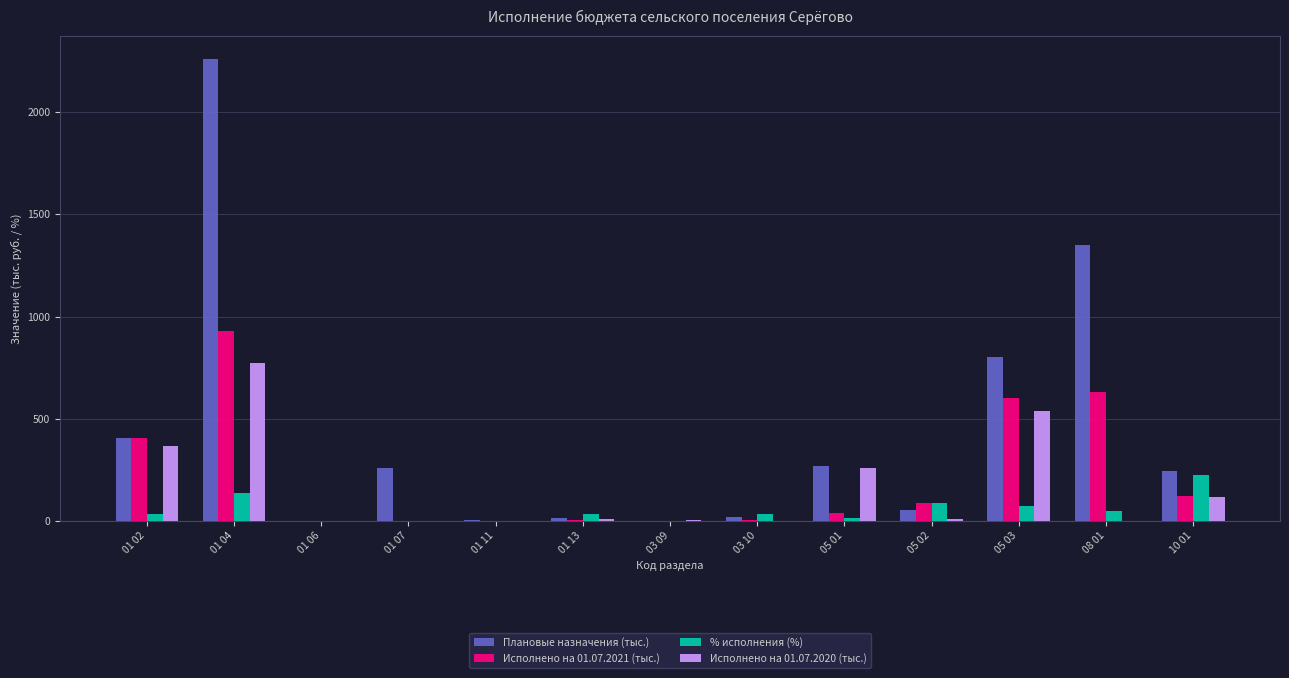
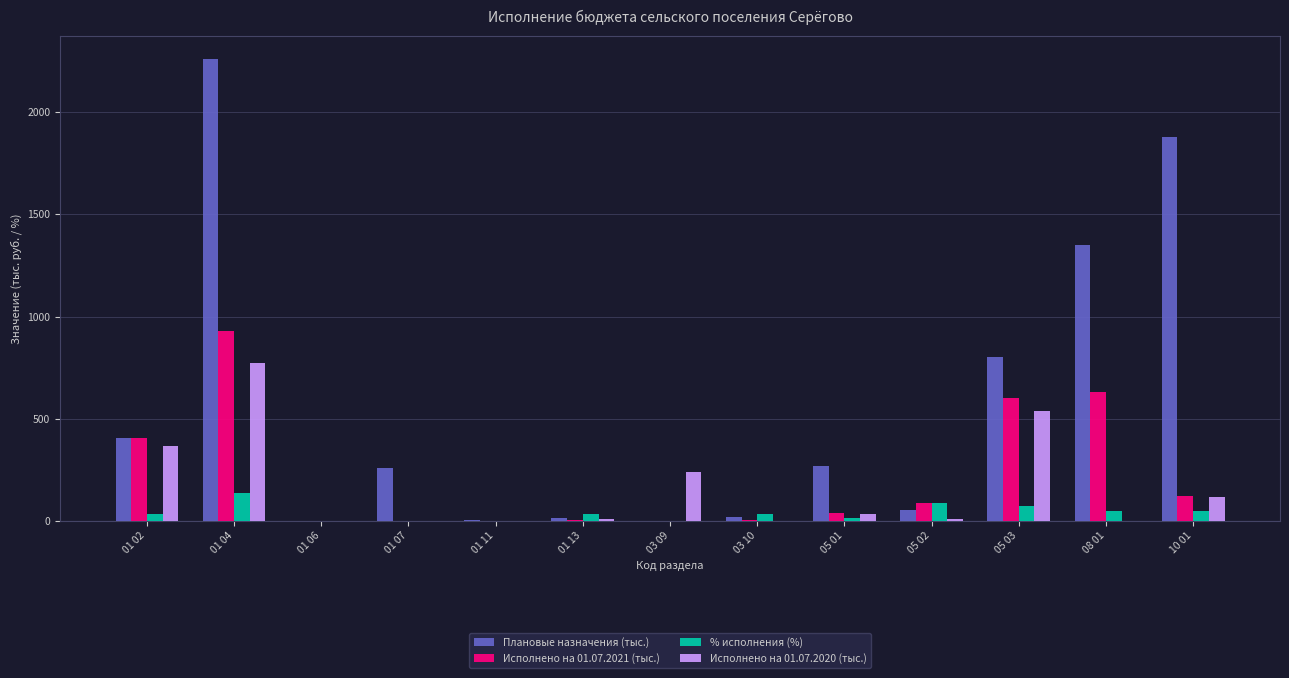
Исполнено на 01.07.2020 (тыс.), 03 09: 10 -> 240
Исполнено на 01.07.2020 (тыс.), 05 01: 260 -> 30
Плановые назначения (тыс.), 10 01: 240 -> 1880
% исполнения (%), 10 01: 220 -> 50
